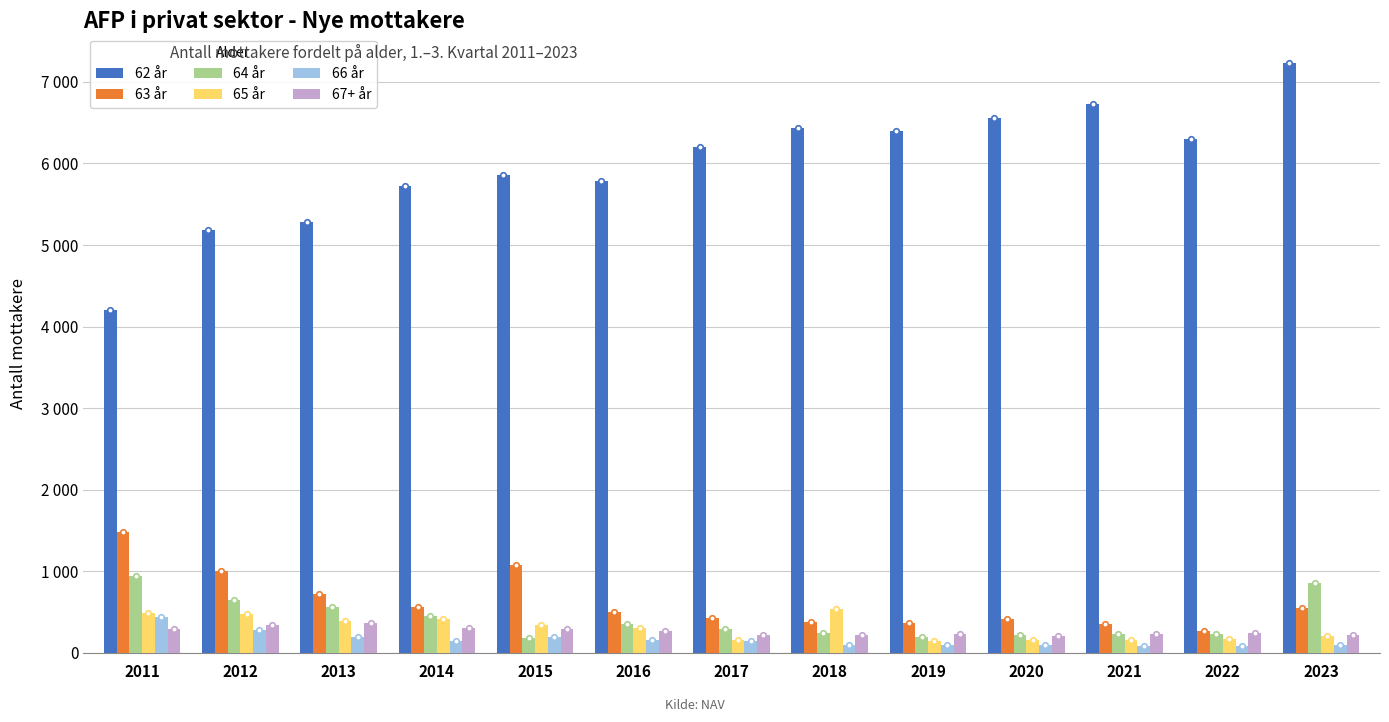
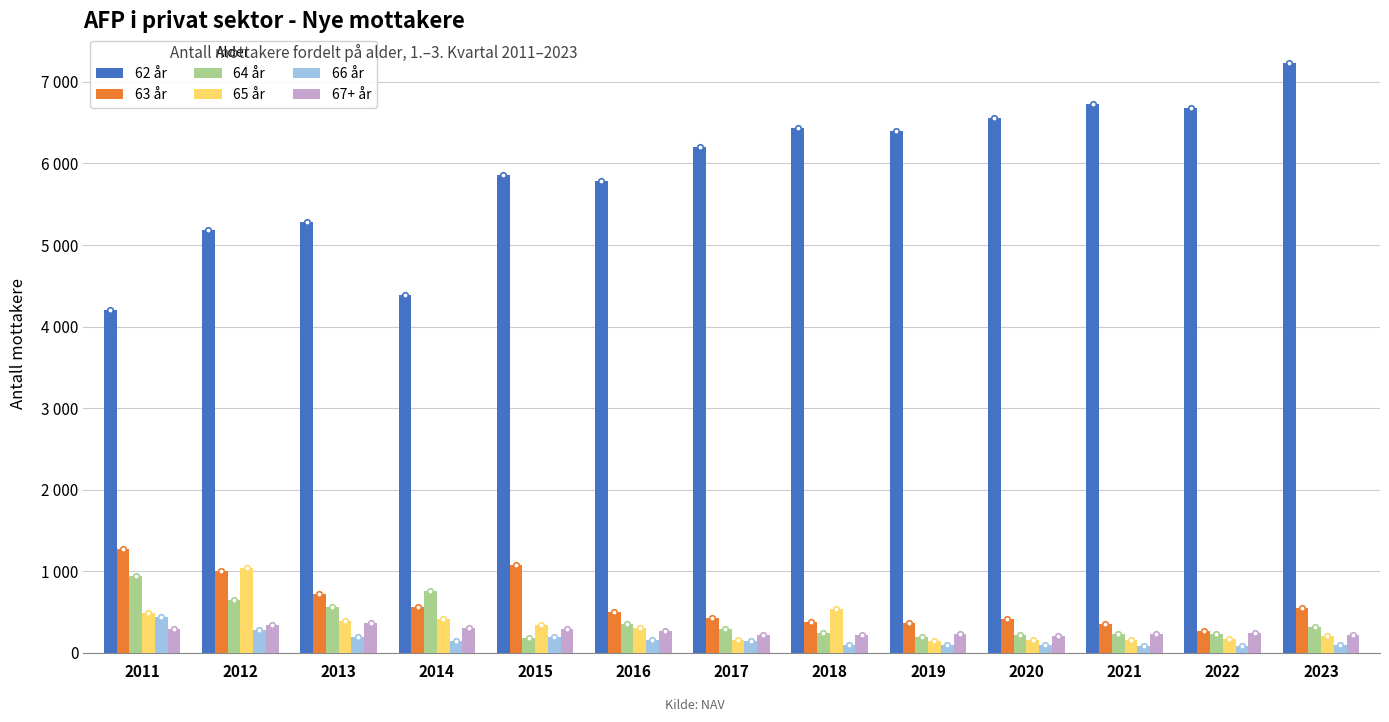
63 år, 2011: 1500 -> 1300
65 år, 2012: 500 -> 1000
62 år, 2014: 5700 -> 4400
64 år, 2014: 400 -> 800
62 år, 2022: 6300 -> 6700
64 år, 2023: 900 -> 300
